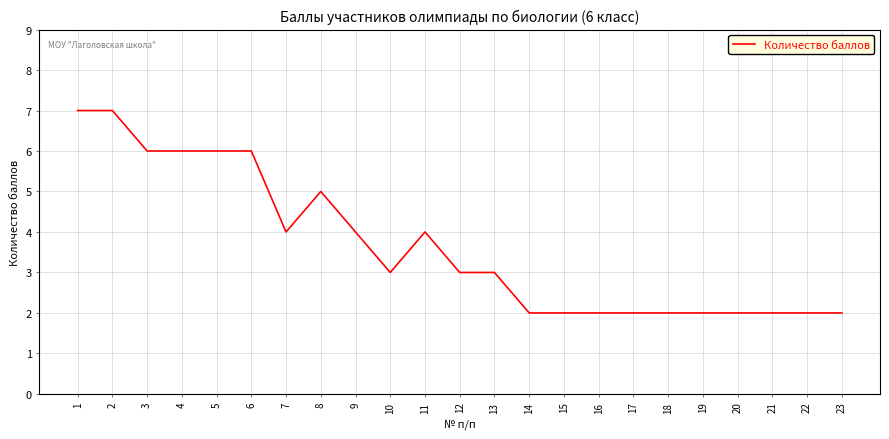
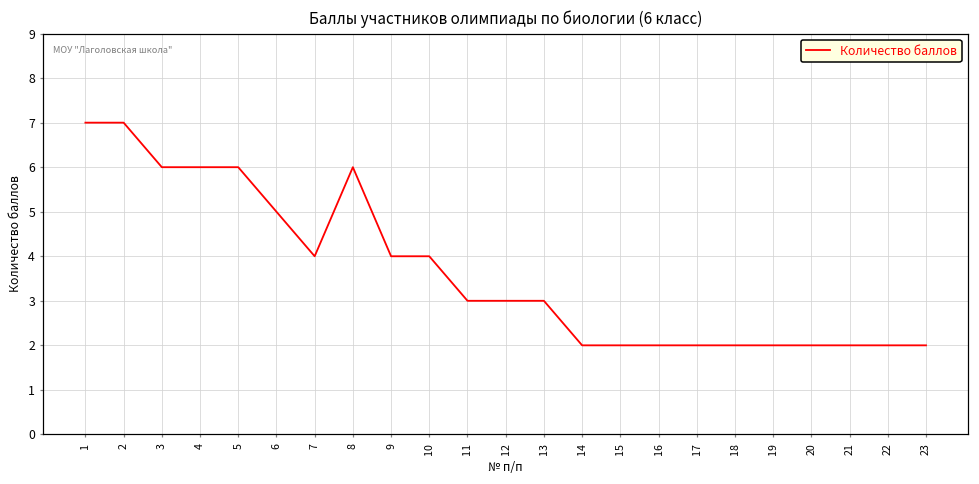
6: 6 -> 5
8: 5 -> 6
10: 3 -> 4
11: 4 -> 3
